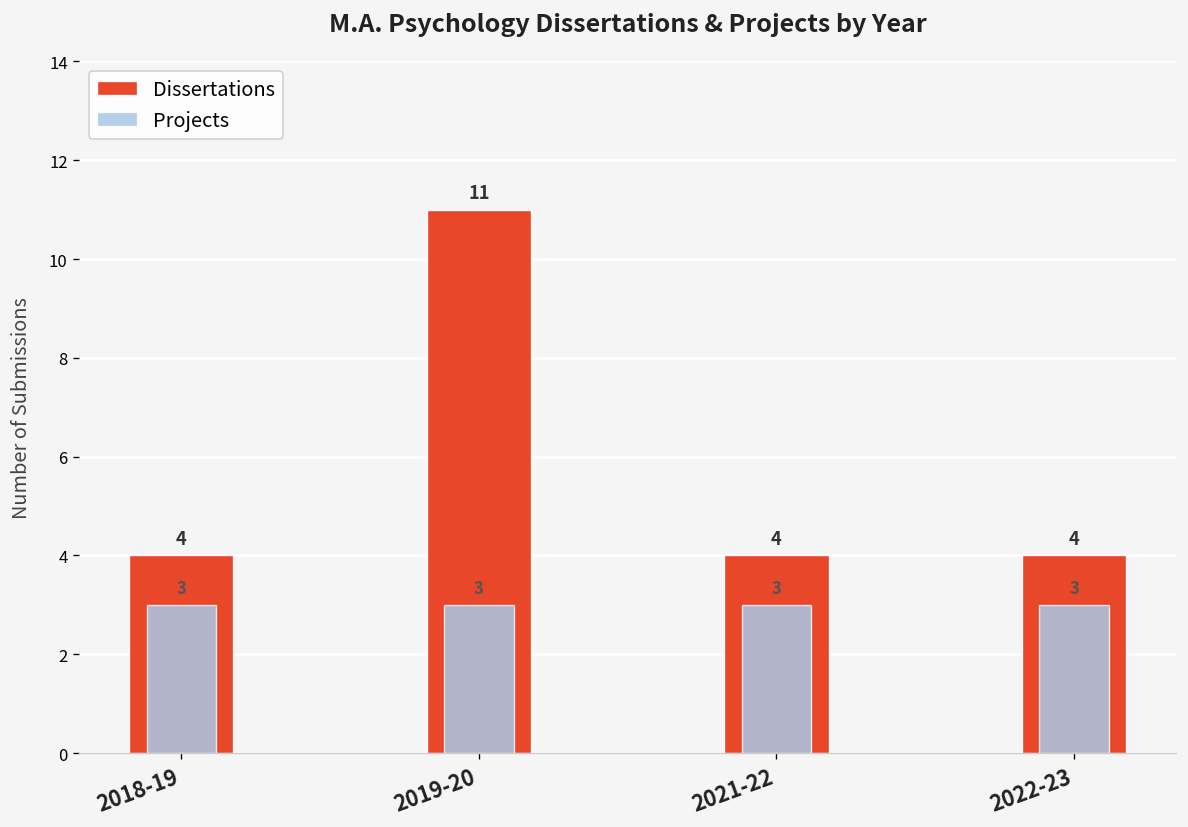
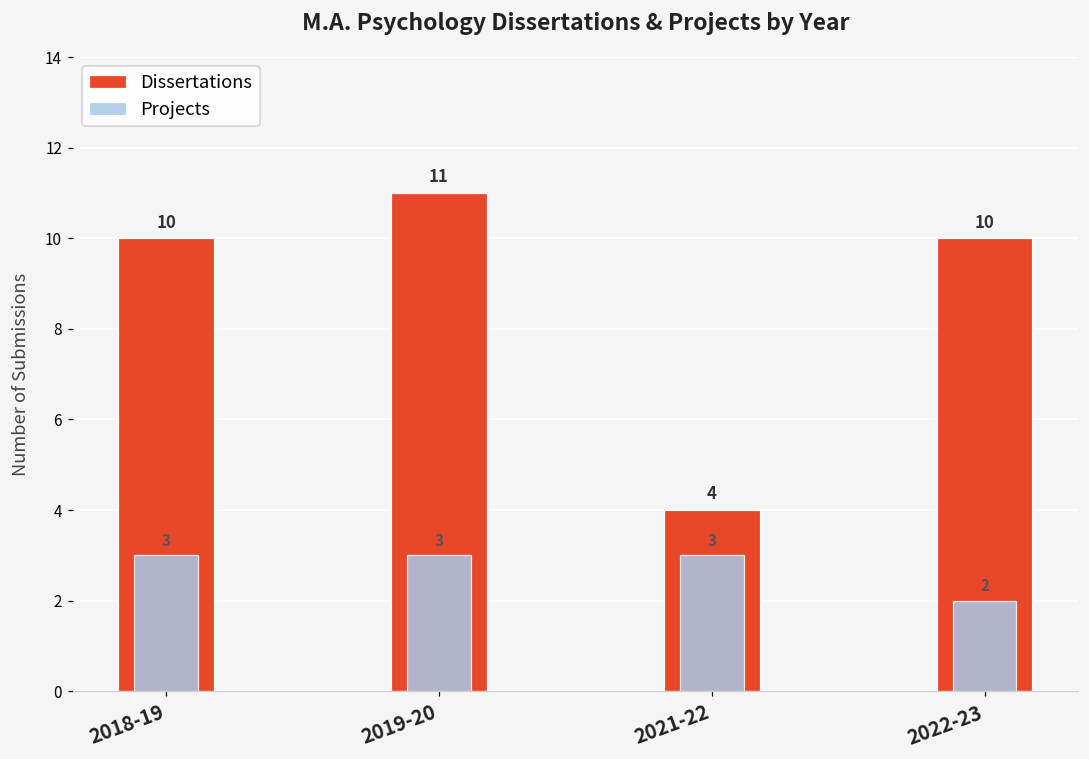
Dissertations, 2018-19: 4 -> 10
Projects, 2022-23: 3 -> 2
Dissertations, 2022-23: 4 -> 10
